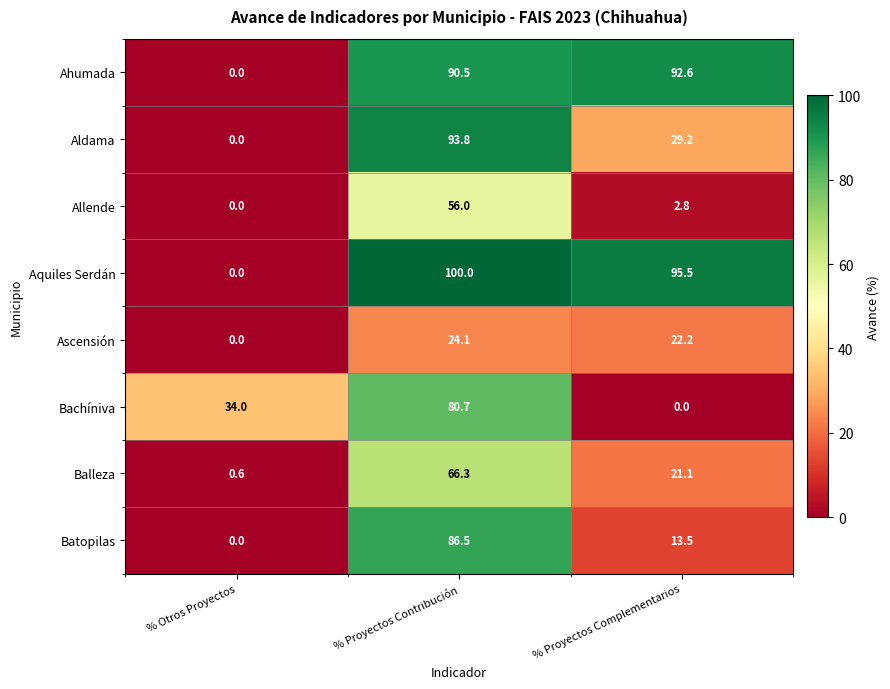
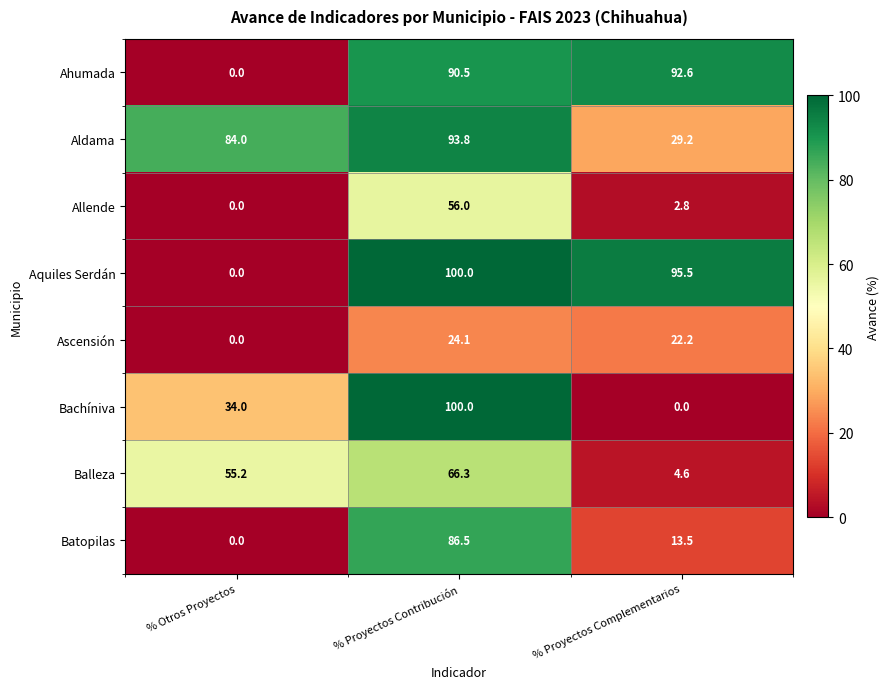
Aldama, % Otros Proyectos: 0.0 -> 84.0
Bachíniva, % Proyectos Contribución: 80.7 -> 100.0
Balleza, % Otros Proyectos: 0.6 -> 55.2
Balleza, % Proyectos Complementarios: 21.1 -> 4.6
